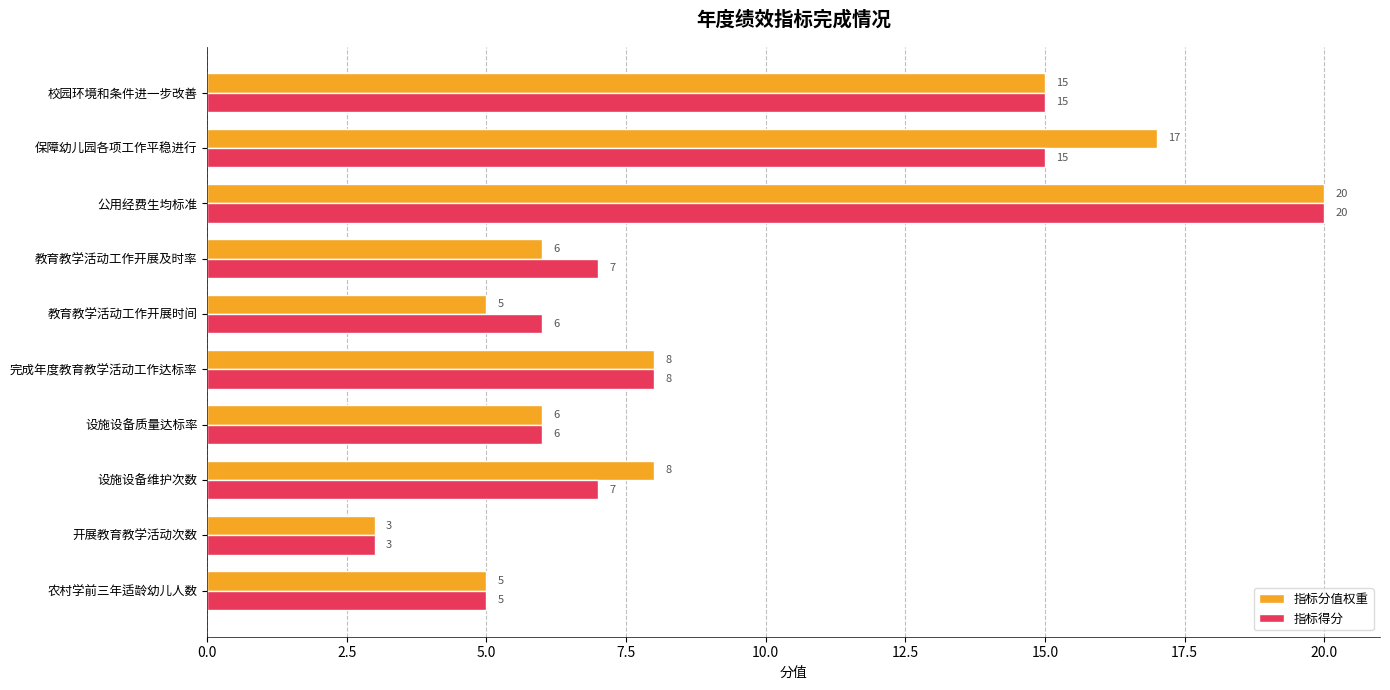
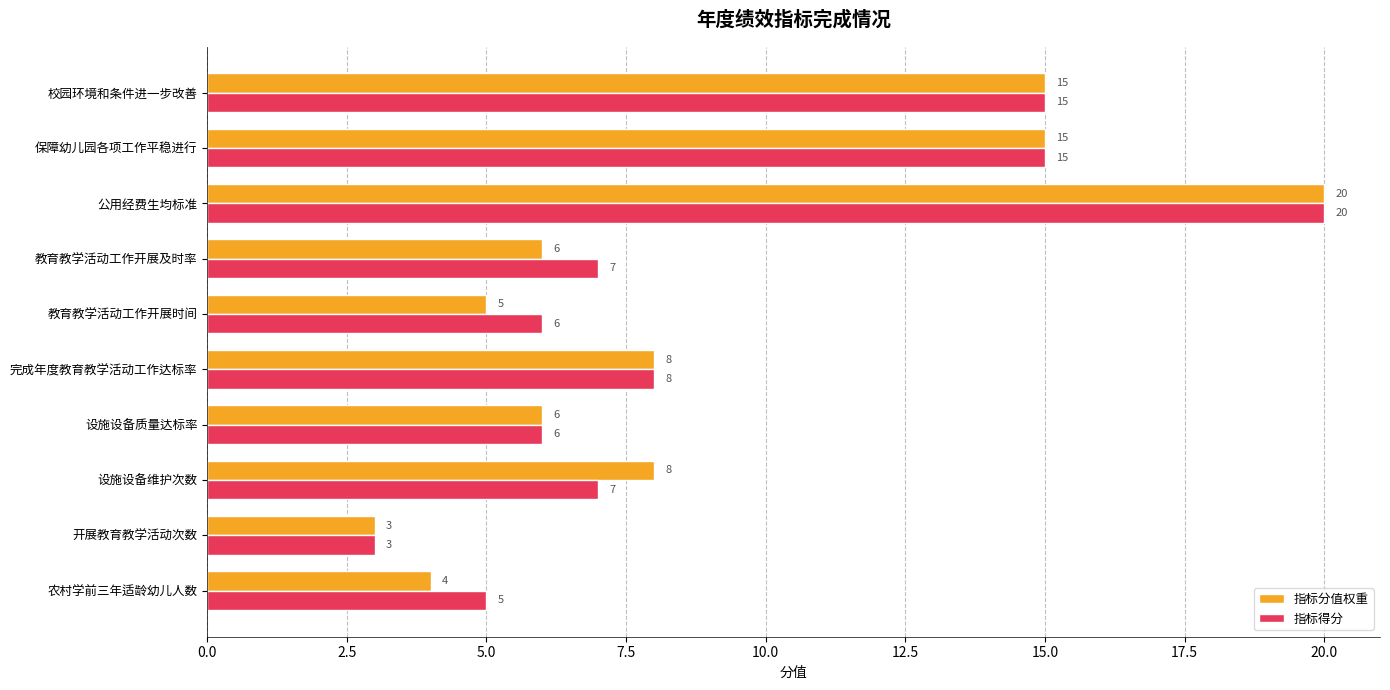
指标分值权重, 保障幼儿园各项工作平稳进行: 17 -> 15
指标分值权重, 农村学前三年适龄幼儿人数: 5 -> 4
